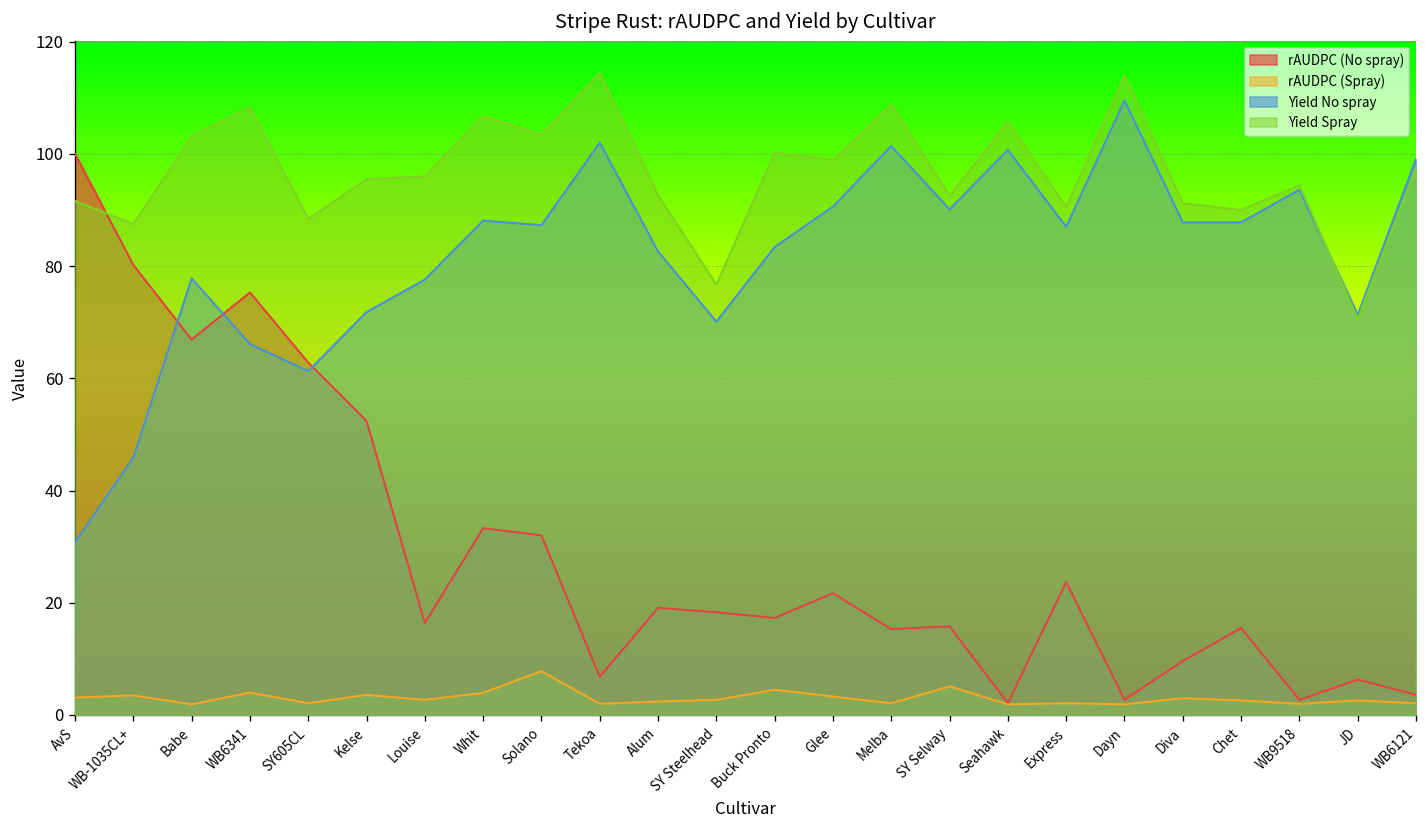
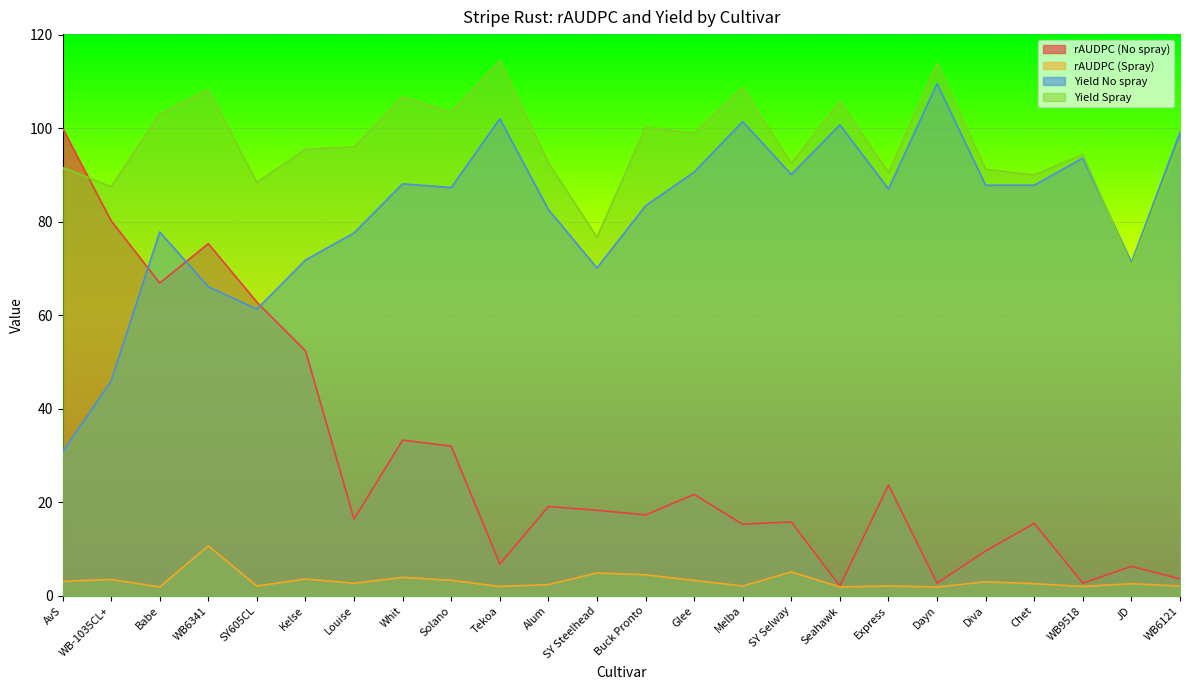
rAUDPC (Spray), WB6341: 4 -> 11
rAUDPC (Spray), Solano: 8 -> 3
rAUDPC (Spray), SY Steelhead: 3 -> 5
